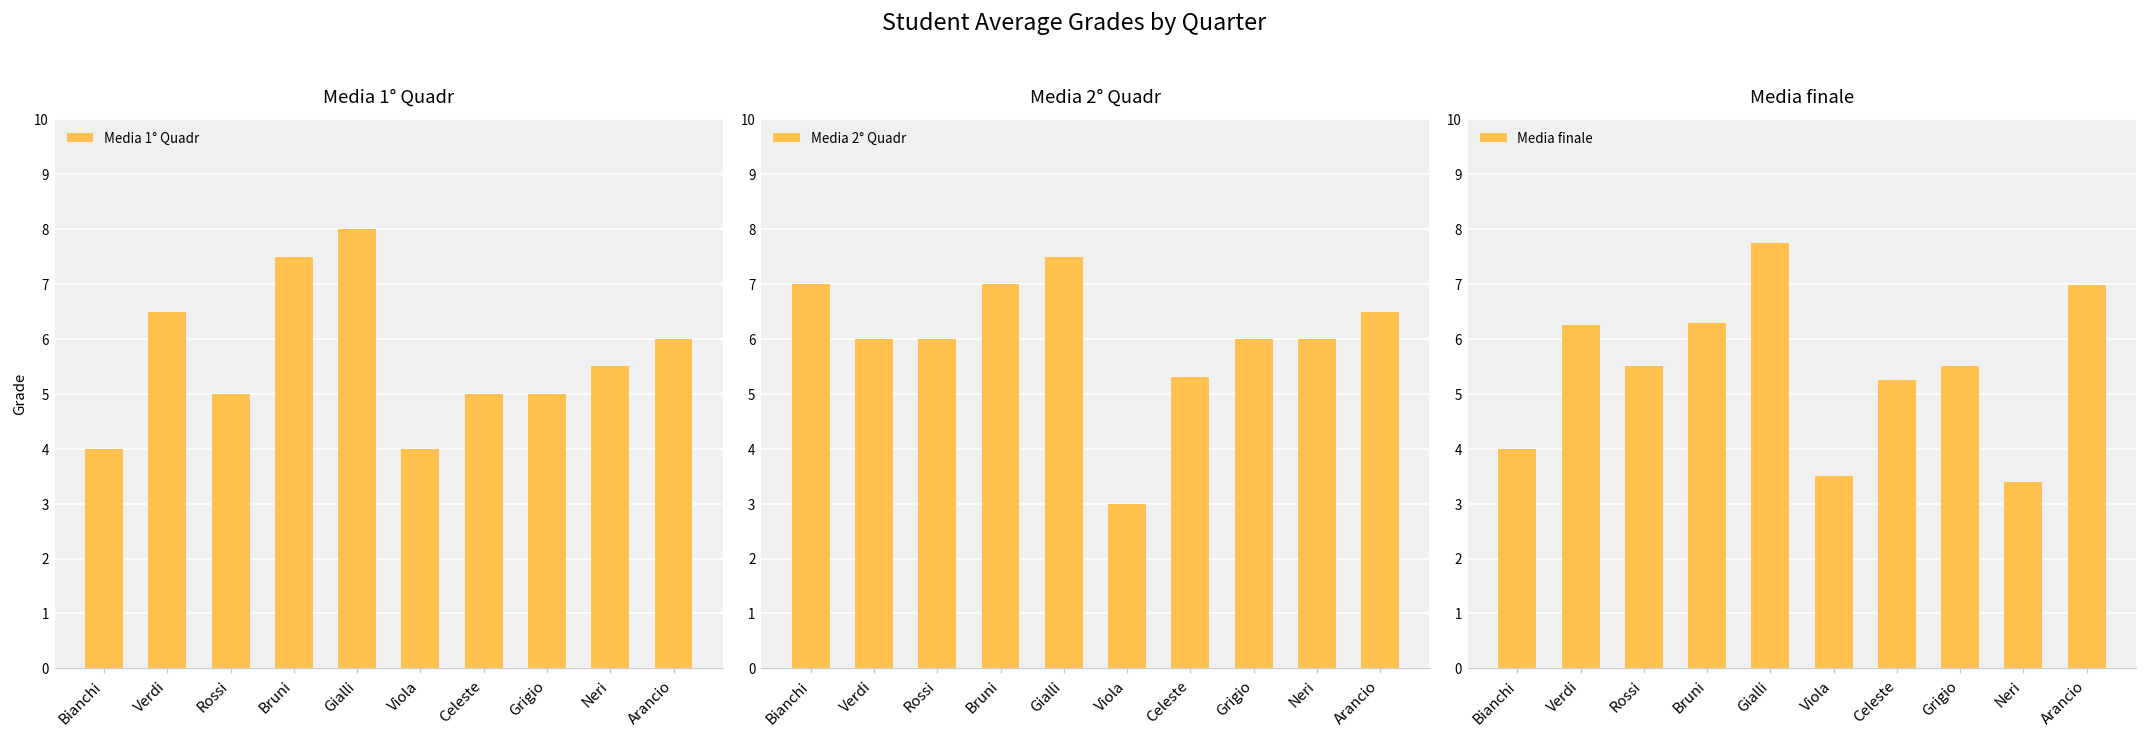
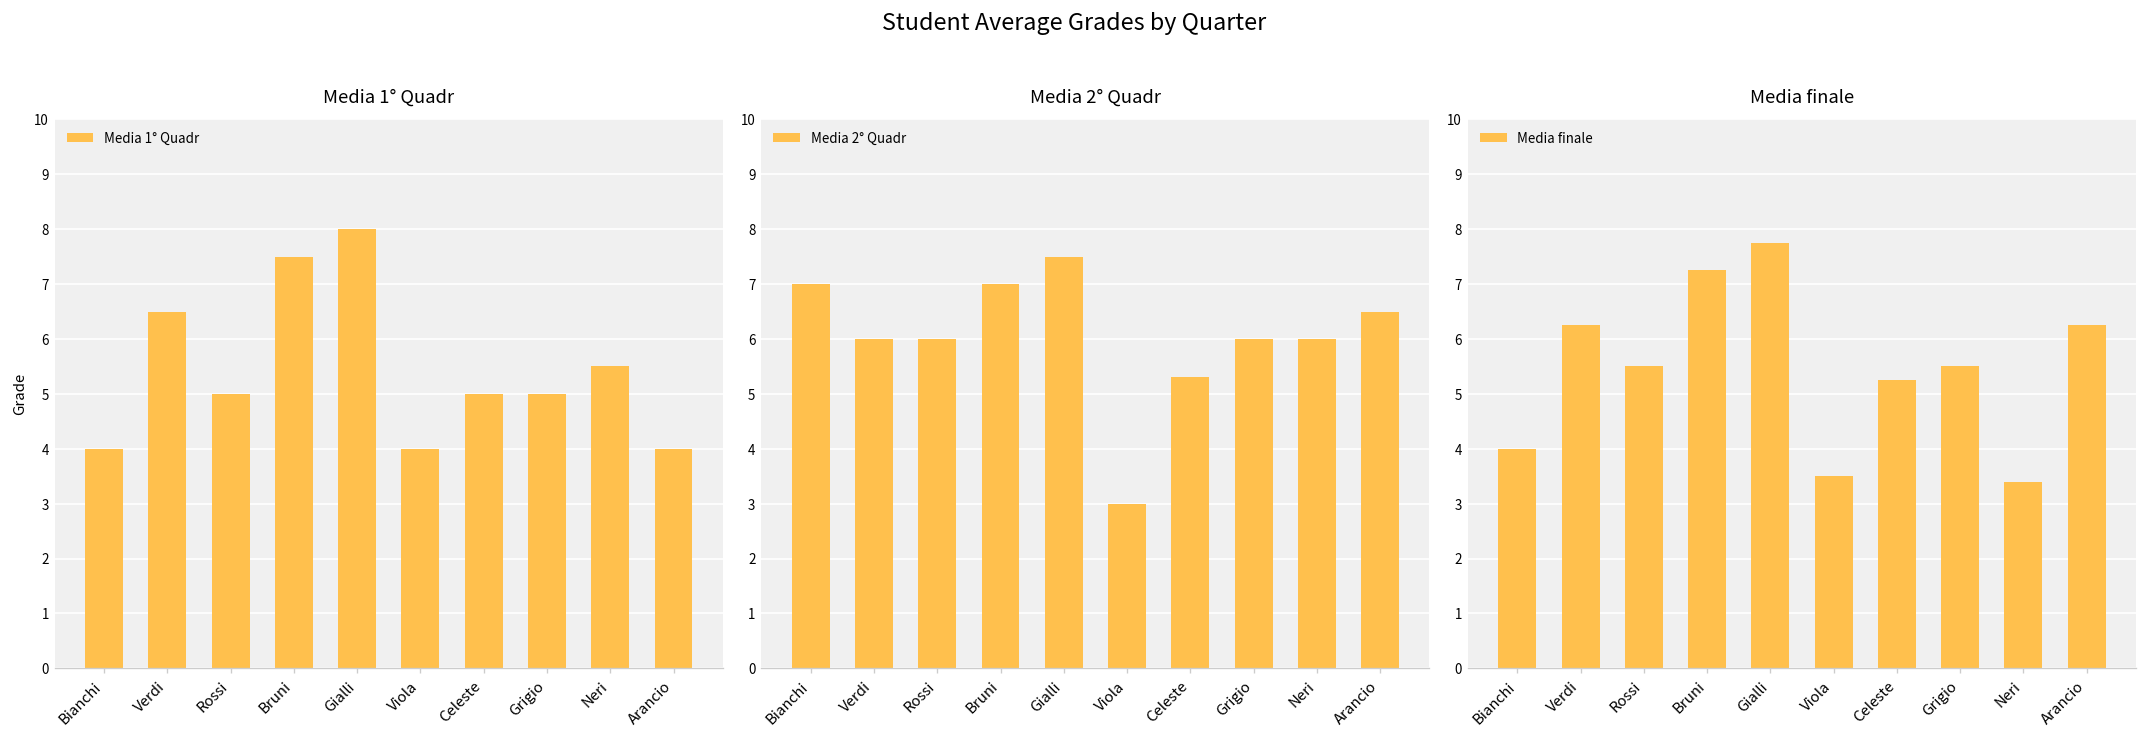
Media 1° Quadr, Arancio: 6 -> 4
Media finale, Bruni: 6.3 -> 7.3
Media finale, Arancio: 7.0 -> 6.3
